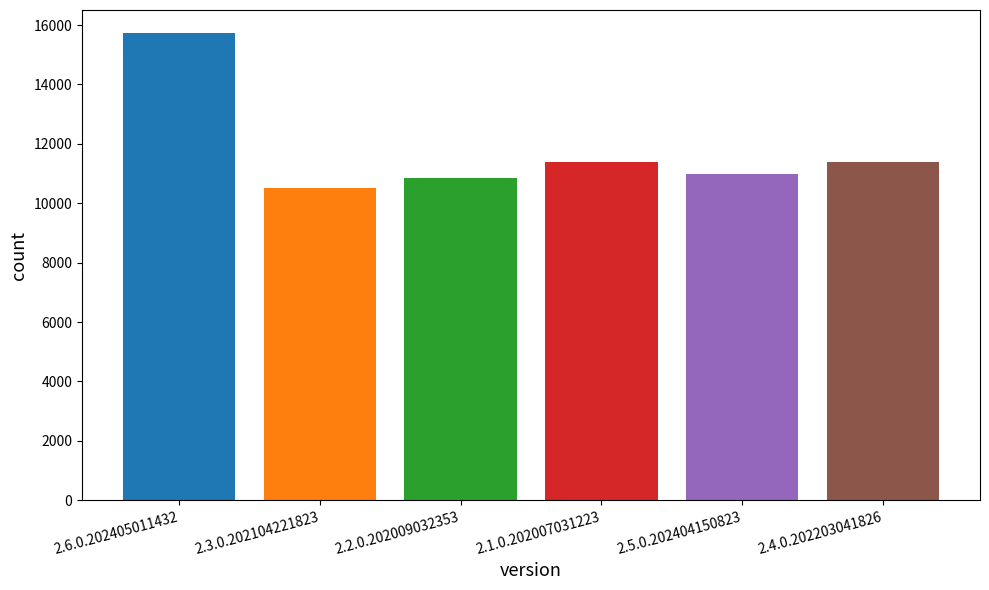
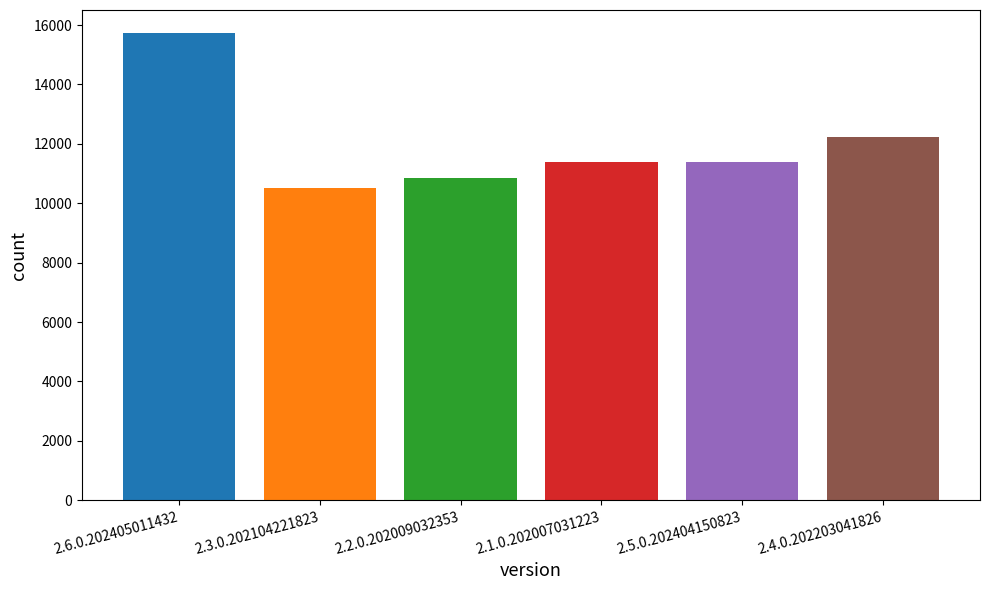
2.5.0.202404150823: 11000 -> 11400
2.4.0.202203041826: 11400 -> 12200
